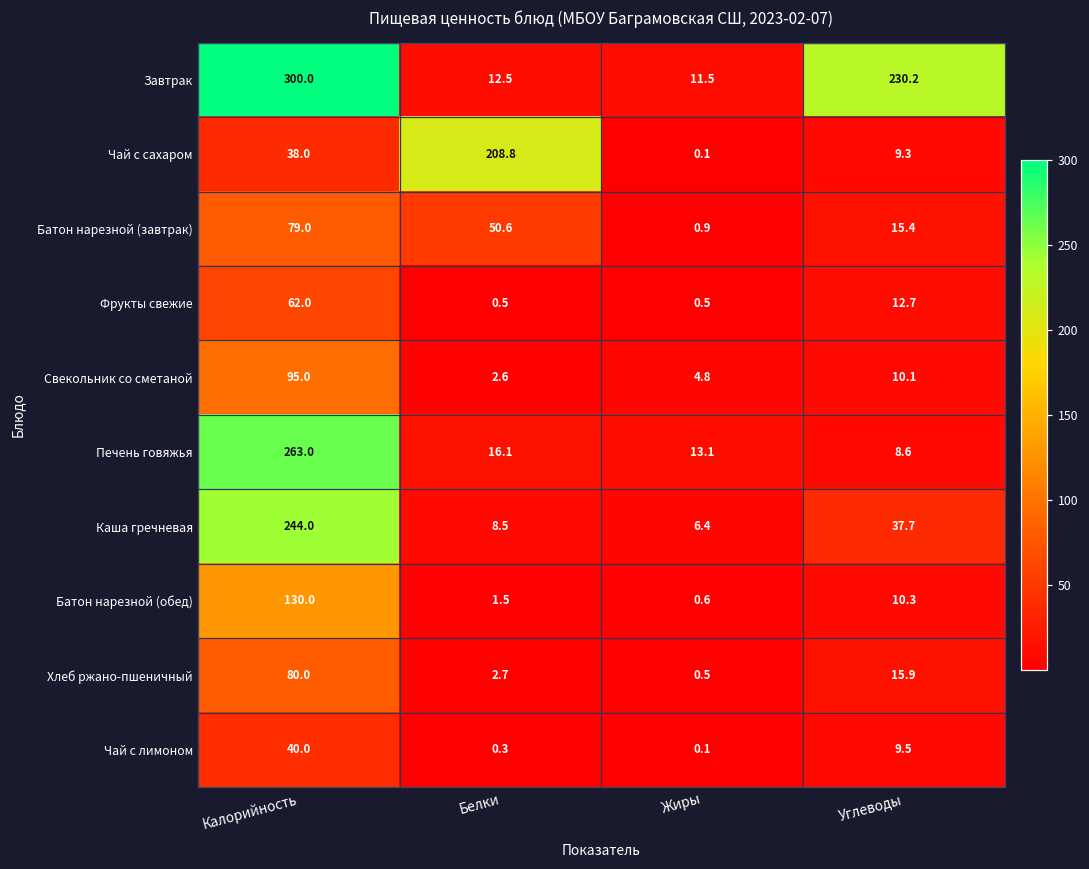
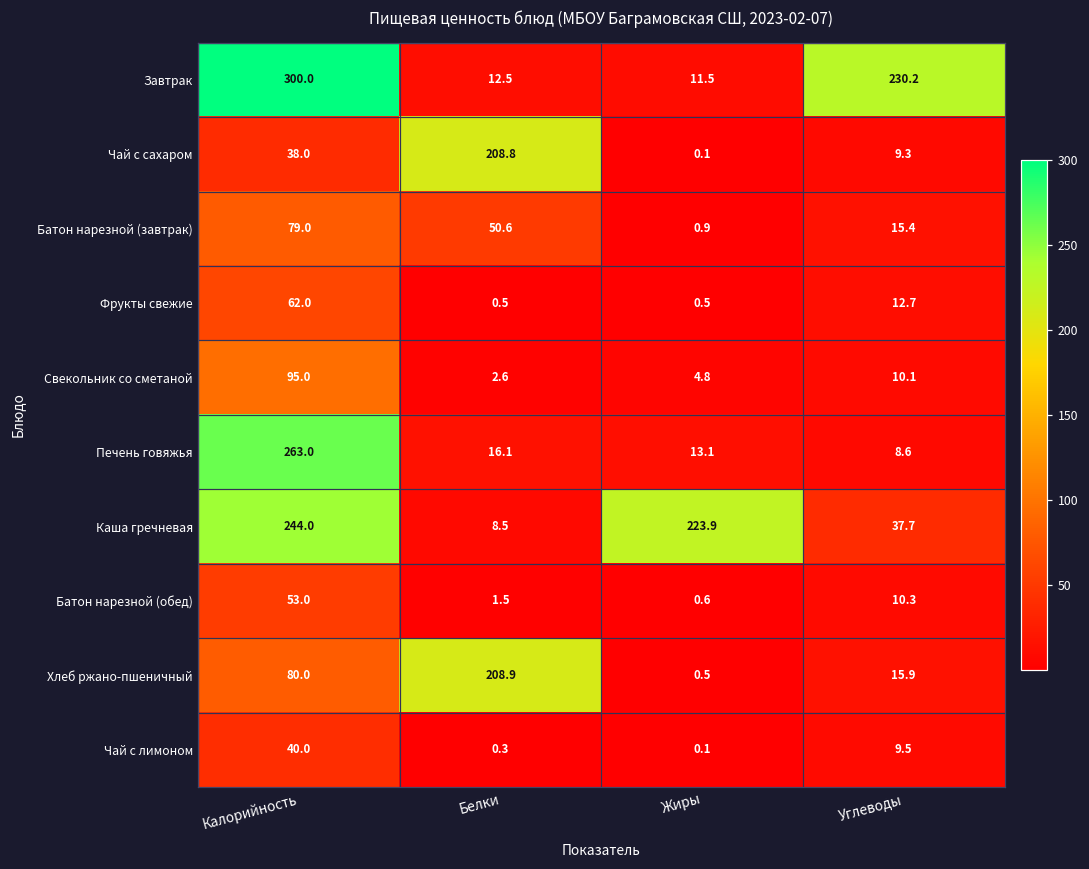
Каша гречневая, Жиры: 6.4 -> 223.9
Батон нарезной (обед), Калорийность: 130.0 -> 53.0
Хлеб ржано-пшеничный, Белки: 2.7 -> 208.9
